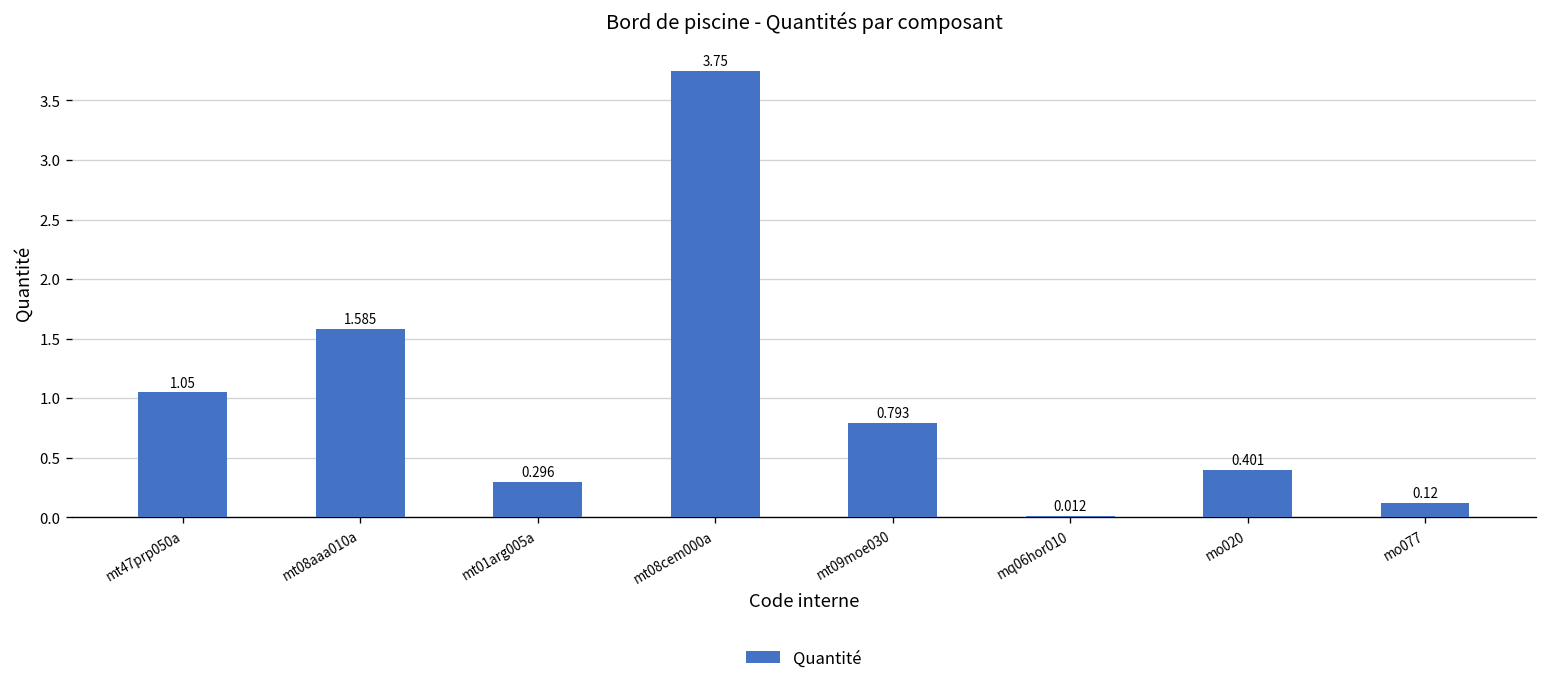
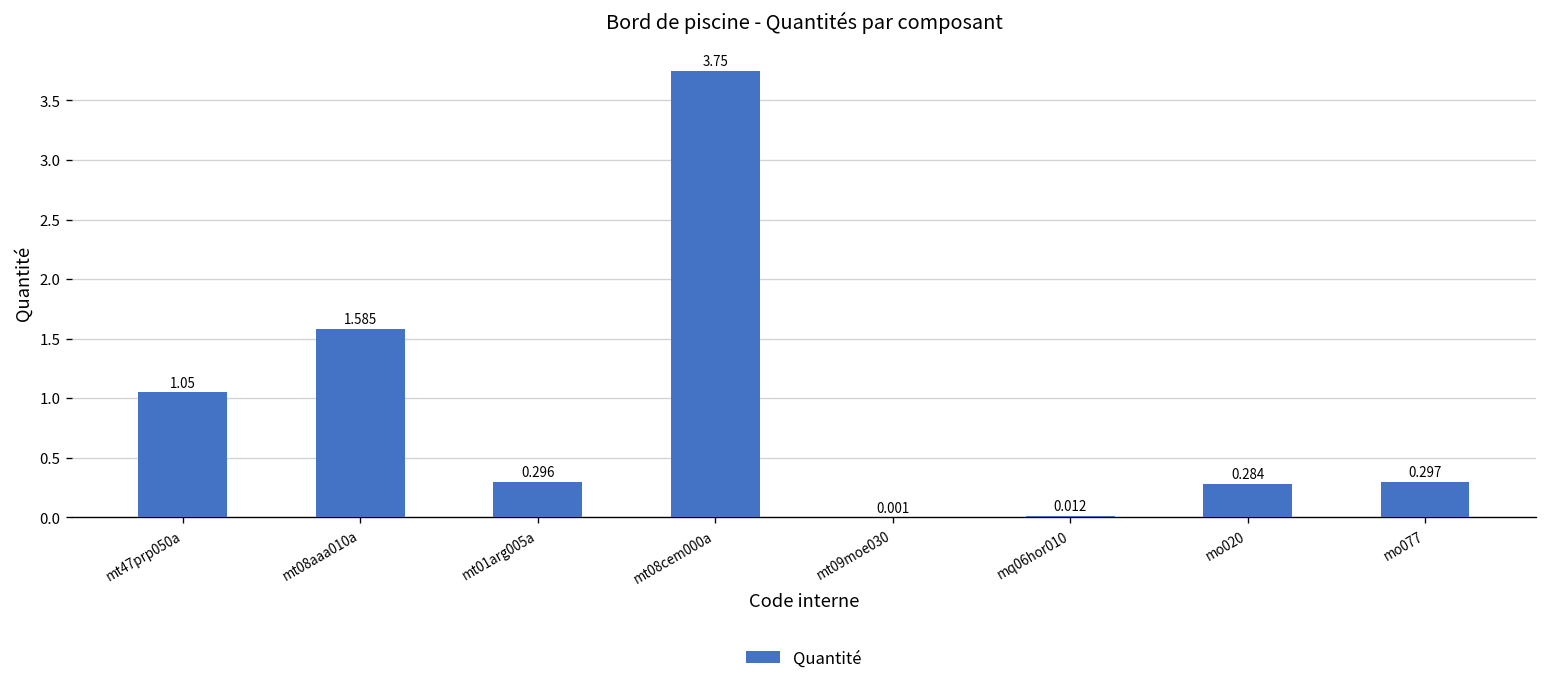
mt09moe030: 0.793 -> 0.001
mo020: 0.401 -> 0.284
mo077: 0.12 -> 0.297
